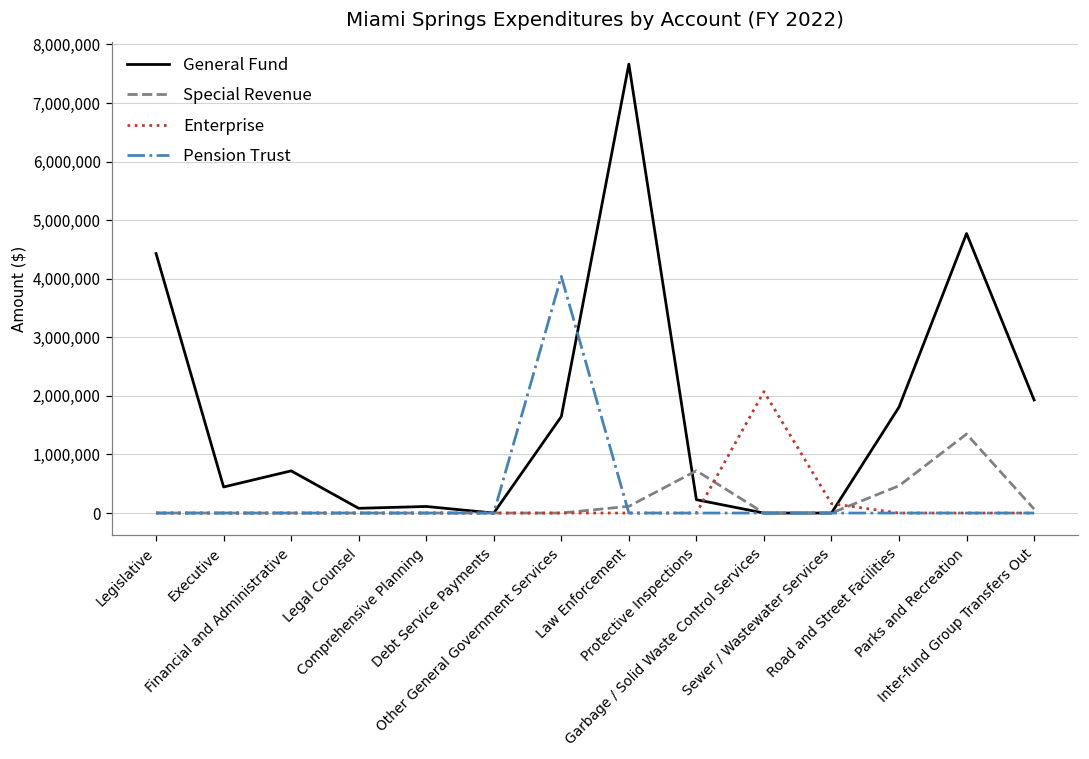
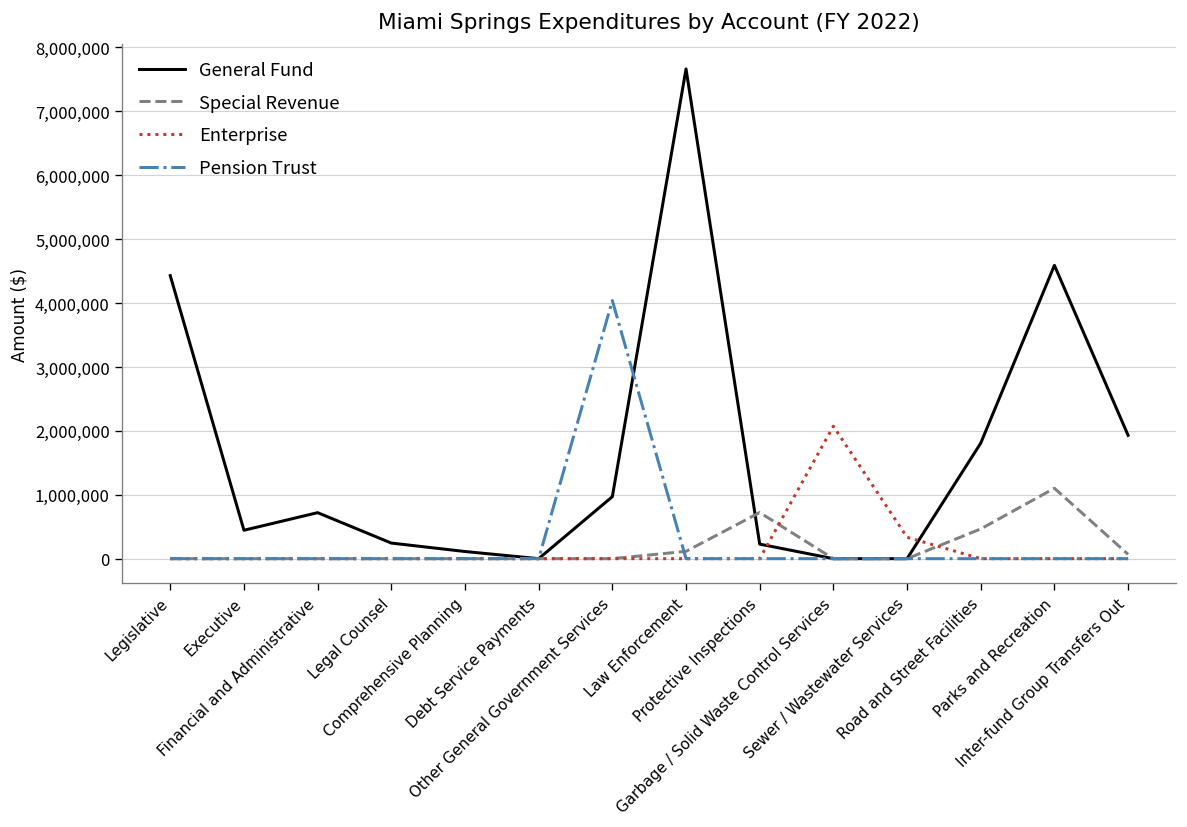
General Fund, Legal Counsel: 100,000 -> 200,000
General Fund, Other General Government Services: 1,600,000 -> 1,000,000
Enterprise, Sewer / Wastewater Services: 200,000 -> 300,000
General Fund, Parks and Recreation: 4,800,000 -> 4,600,000
Special Revenue, Parks and Recreation: 1,300,000 -> 1,100,000
